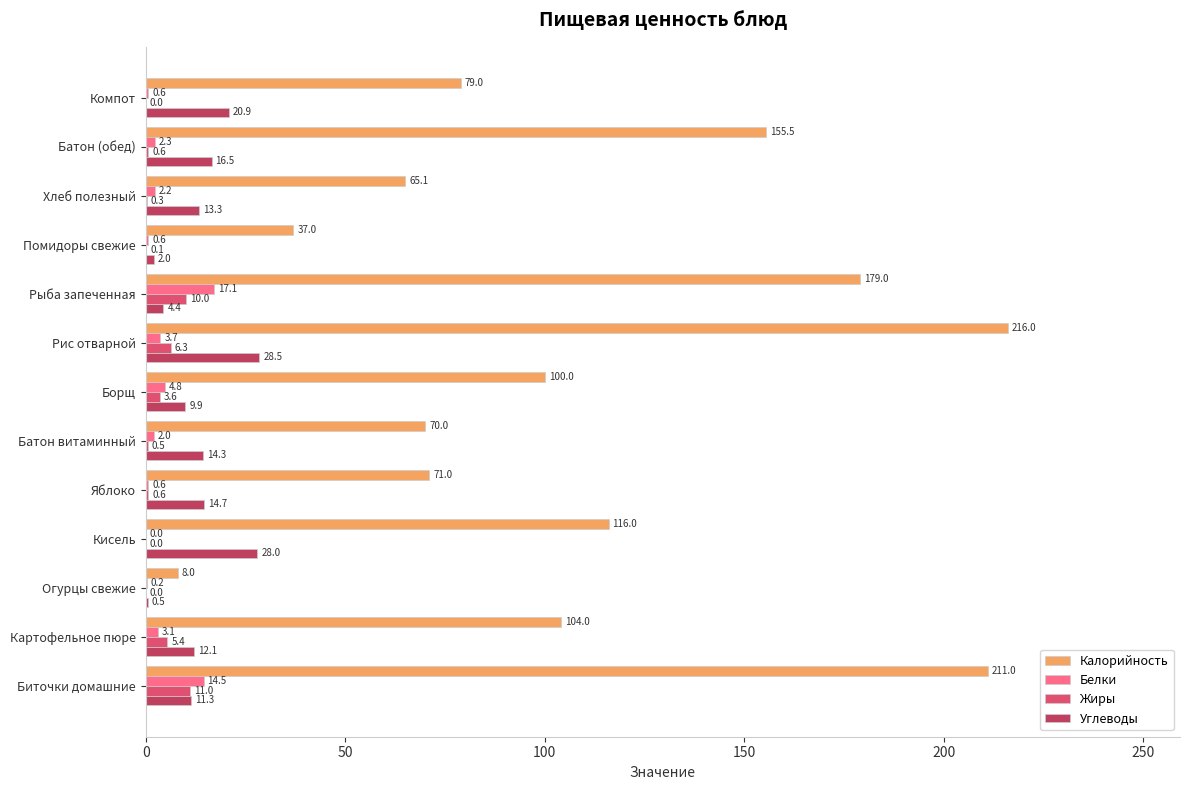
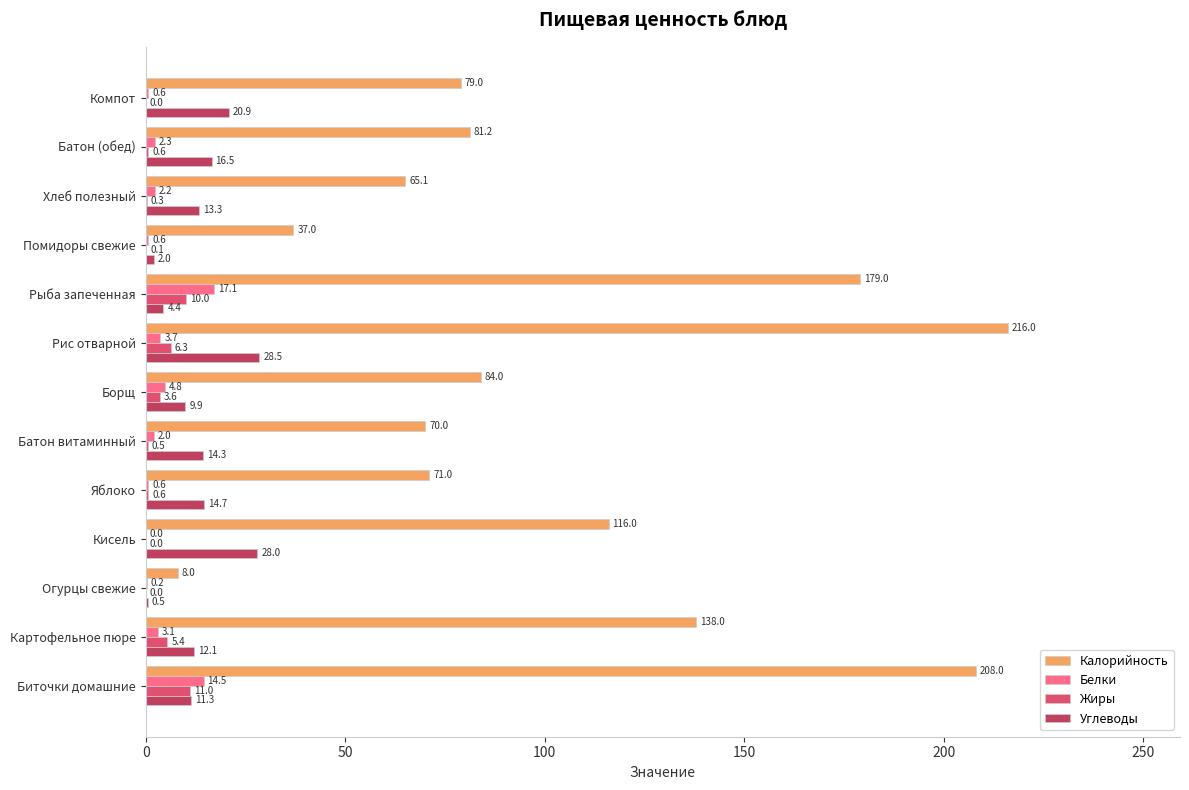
Калорийность, Батон (обед): 155.5 -> 81.2
Калорийность, Борщ: 100.0 -> 84.0
Калорийность, Картофельное пюре: 104.0 -> 138.0
Калорийность, Биточки домашние: 211.0 -> 208.0
